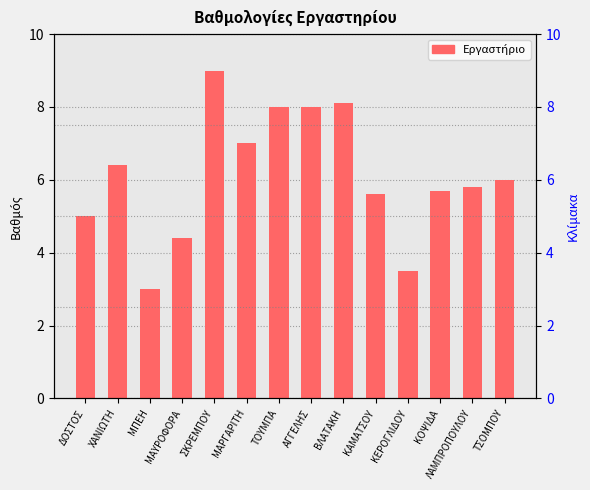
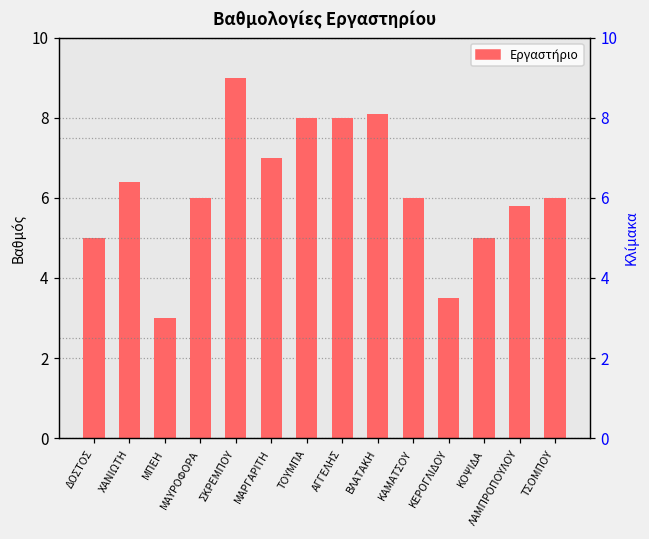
ΜΑΥΡΟΦΟΡΑ: 4.4 -> 6.0
ΚΑΜΑΤΣΟΥ: 5.6 -> 6.0
ΚΟΨΙΔΑ: 5.7 -> 5.0
